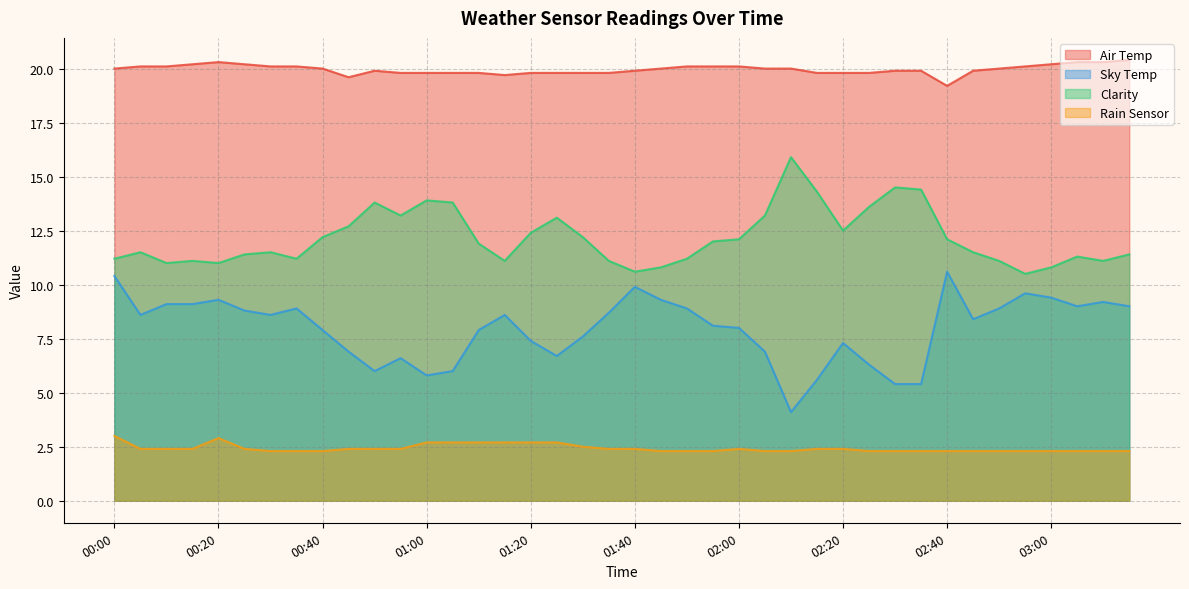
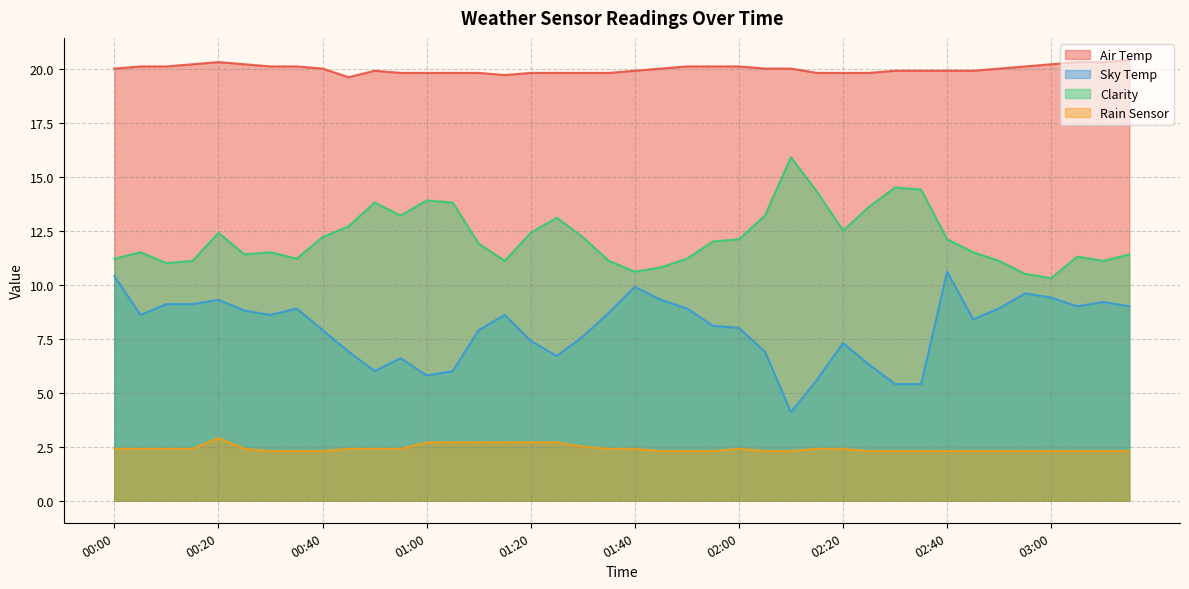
Rain Sensor, 00:00: 3.0 -> 2.4
Clarity, 00:20: 11.0 -> 12.4
Air Temp, 02:40: 19.2 -> 19.9
Clarity, 03:00: 10.8 -> 10.3
